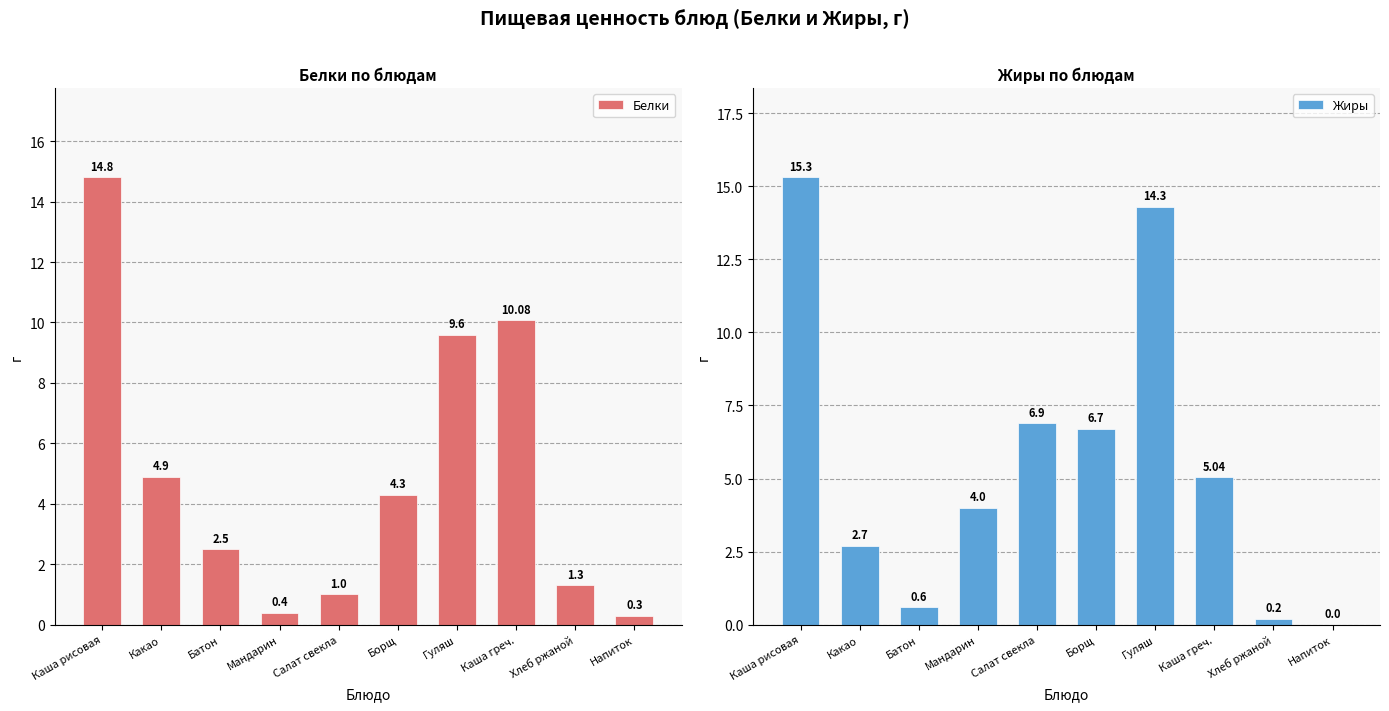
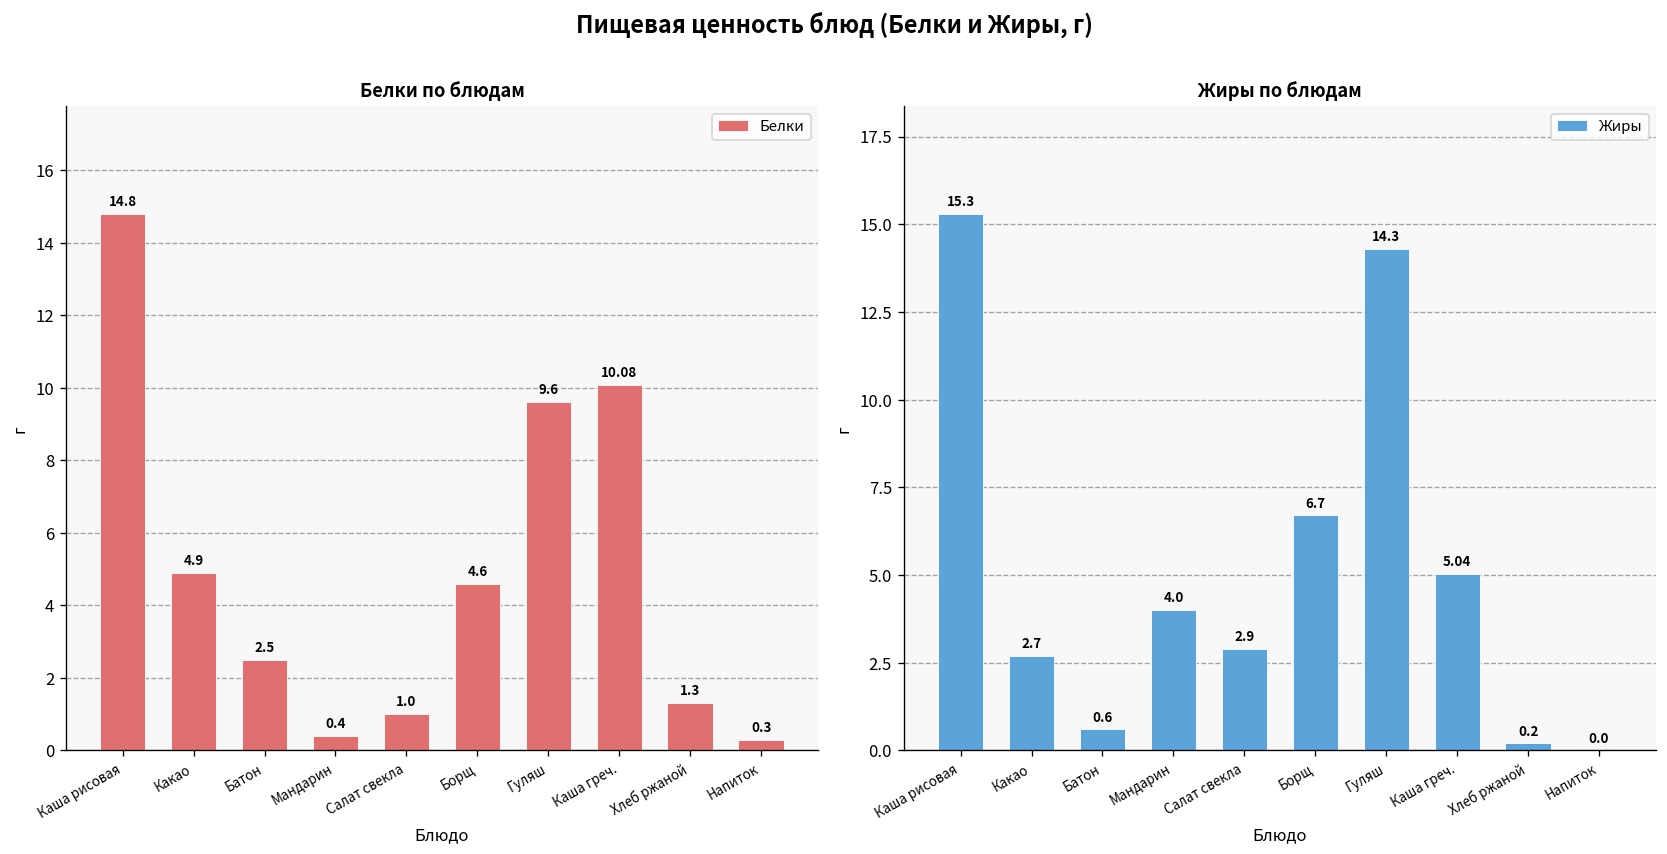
Белки по блюдам, Борщ: 4.3 -> 4.6
Жиры по блюдам, Салат свекла: 6.9 -> 2.9
